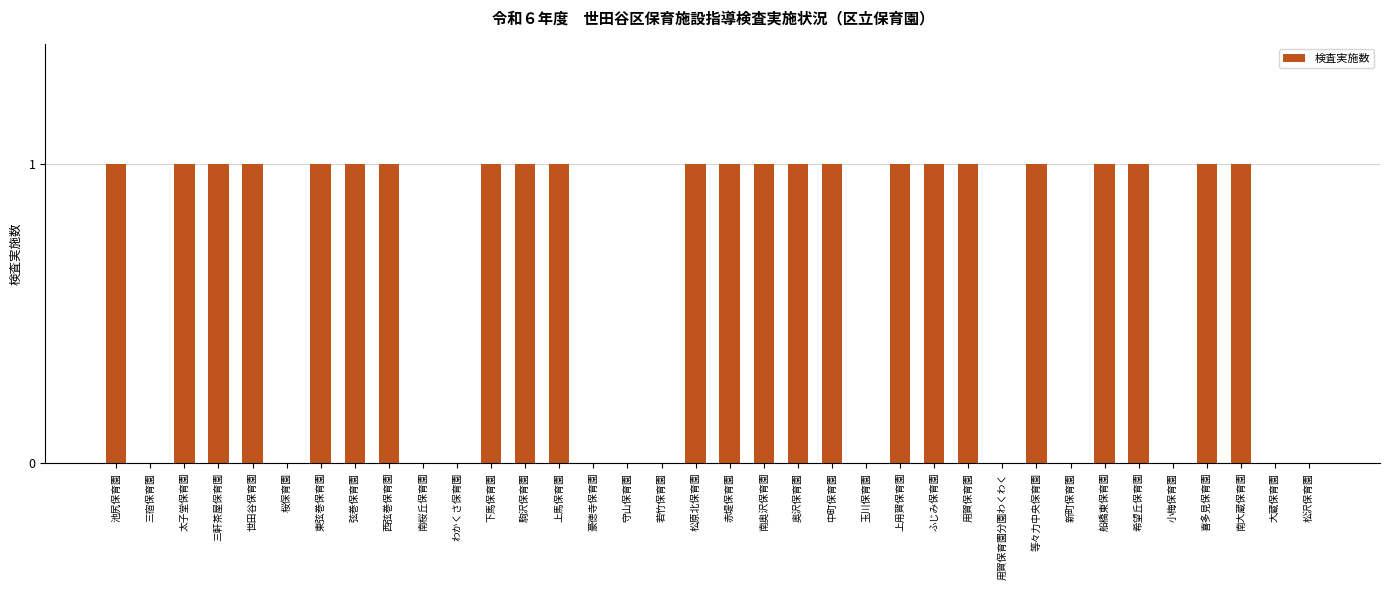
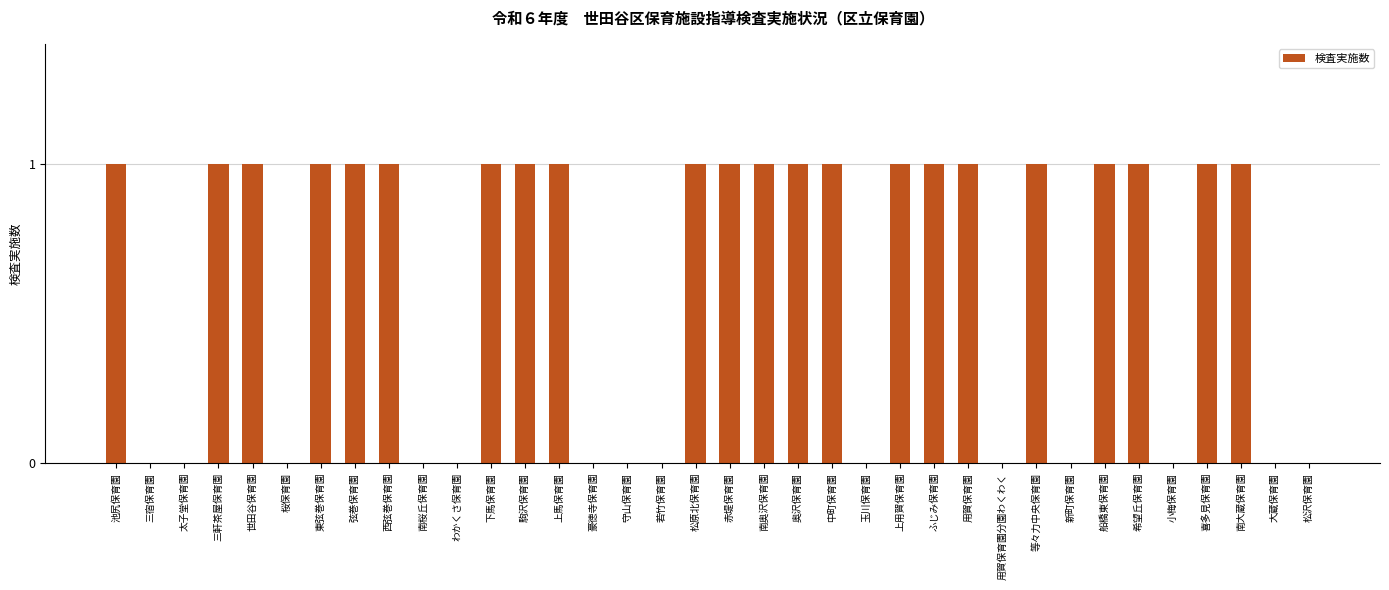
太子堂保育園: 1 -> 0
